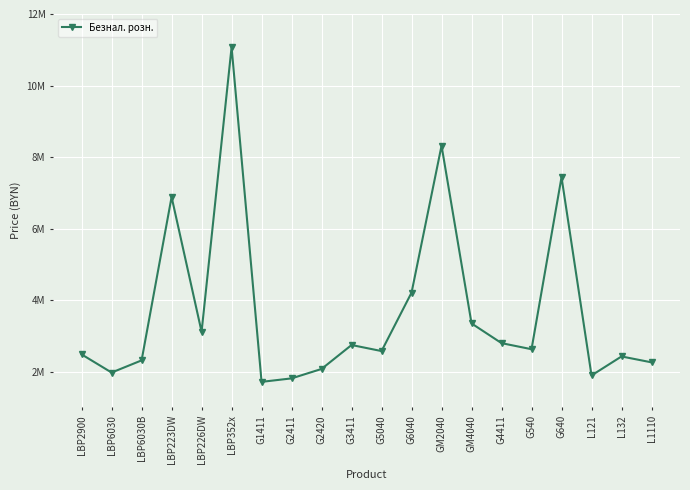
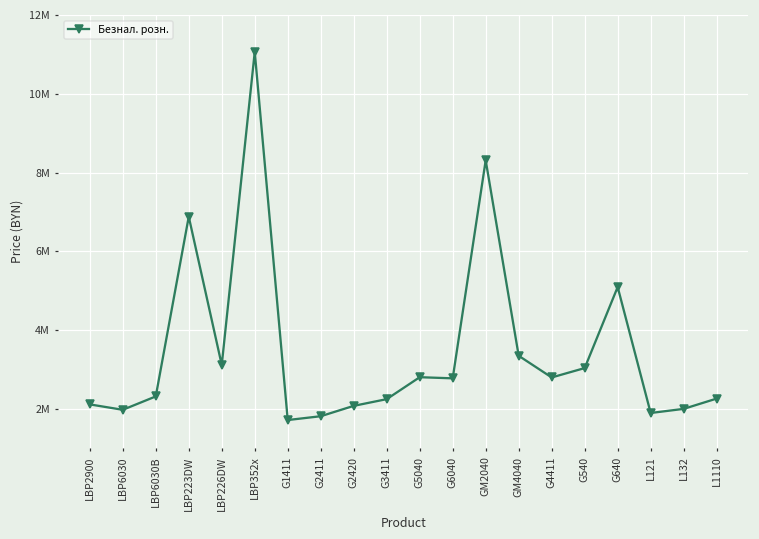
LBP2900: 2500000 -> 2100000
G3411: 2700000 -> 2200000
G5040: 2600000 -> 2800000
G6040: 4200000 -> 2800000
G540: 2600000 -> 3000000
G640: 7400000 -> 5100000
L132: 2400000 -> 2000000
